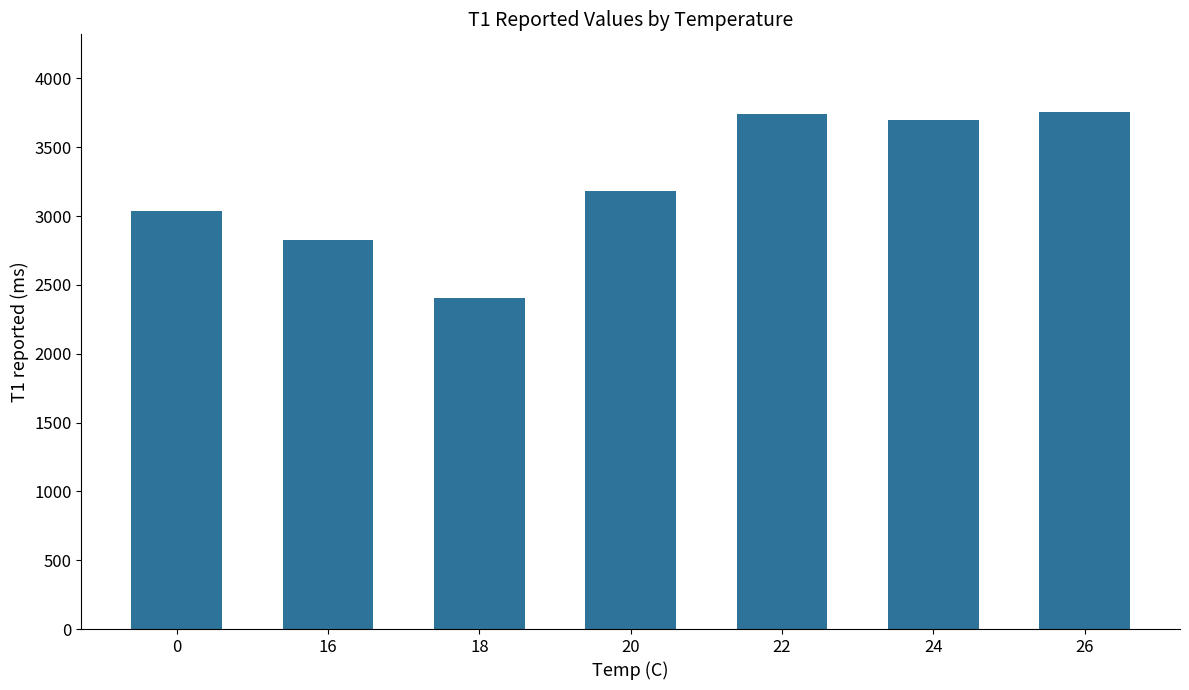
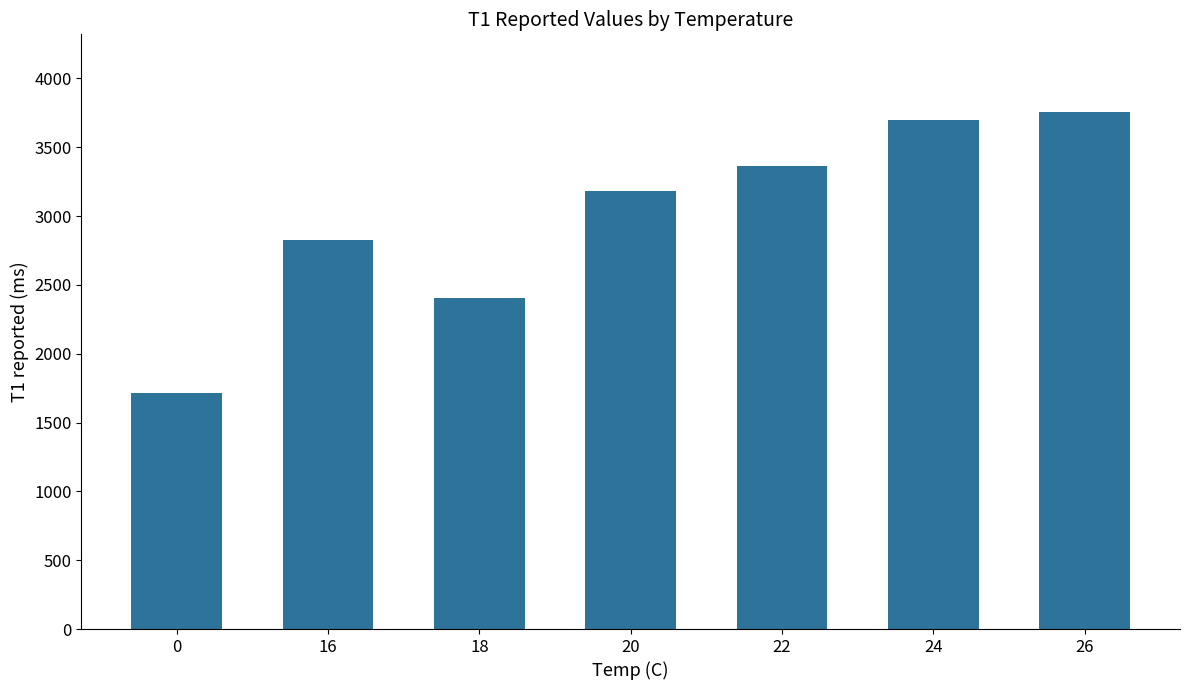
0: 3040 -> 1710
22: 3740 -> 3360
